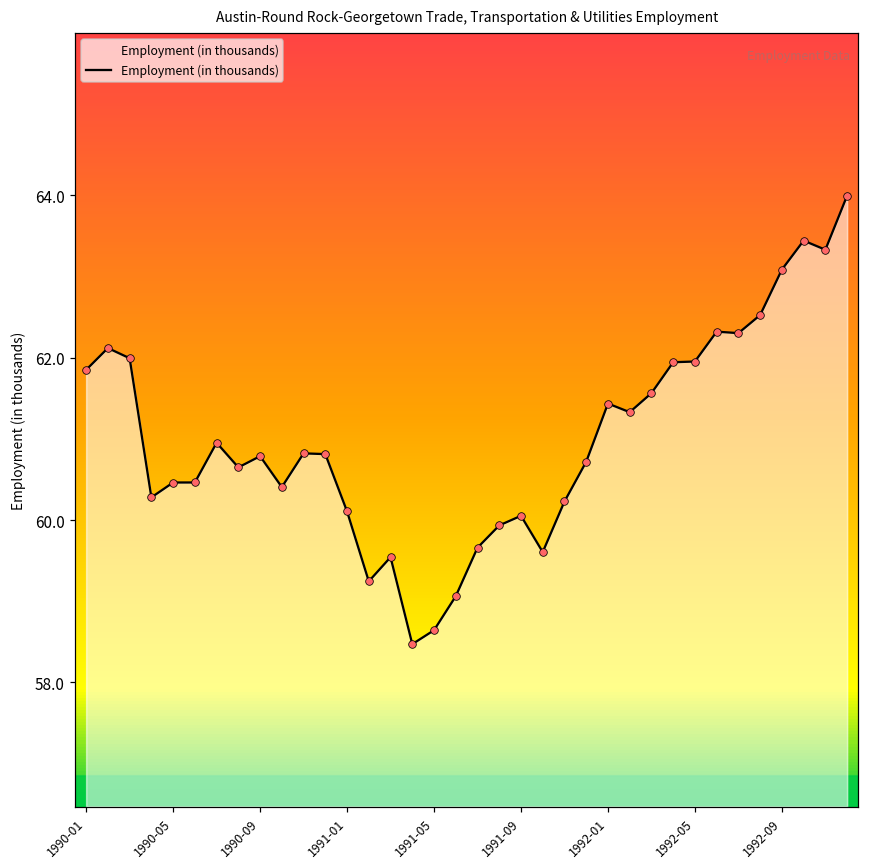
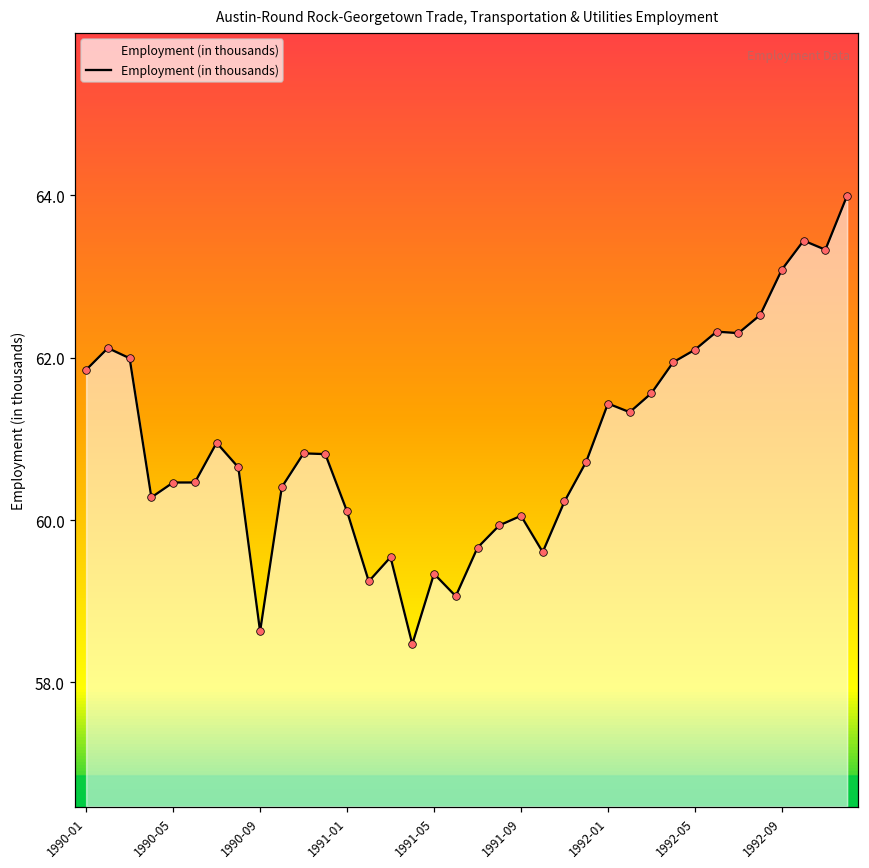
1990-09: 60.8 -> 58.6
1991-05: 58.6 -> 59.3
1992-05: 62.0 -> 62.1
